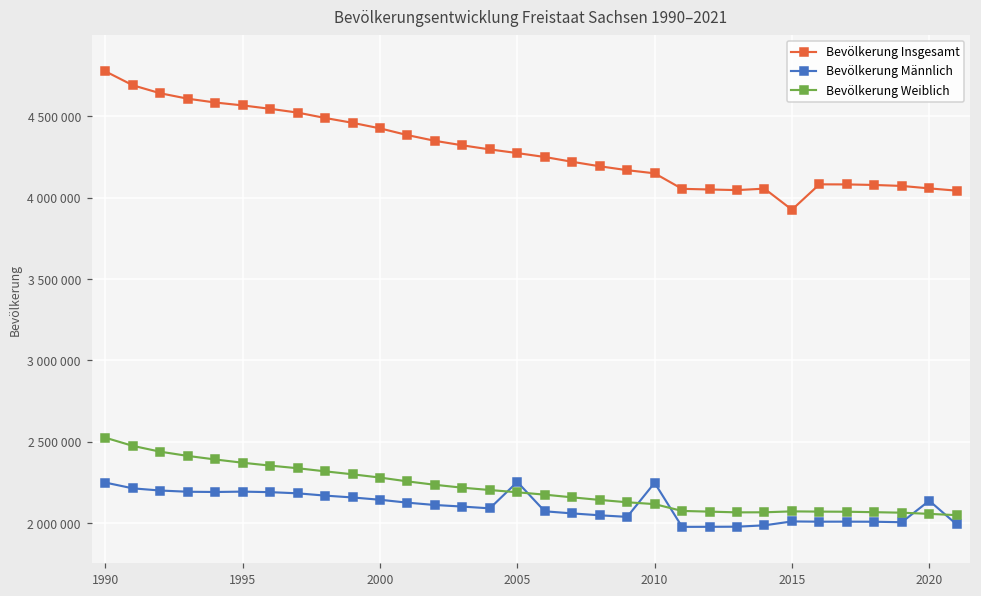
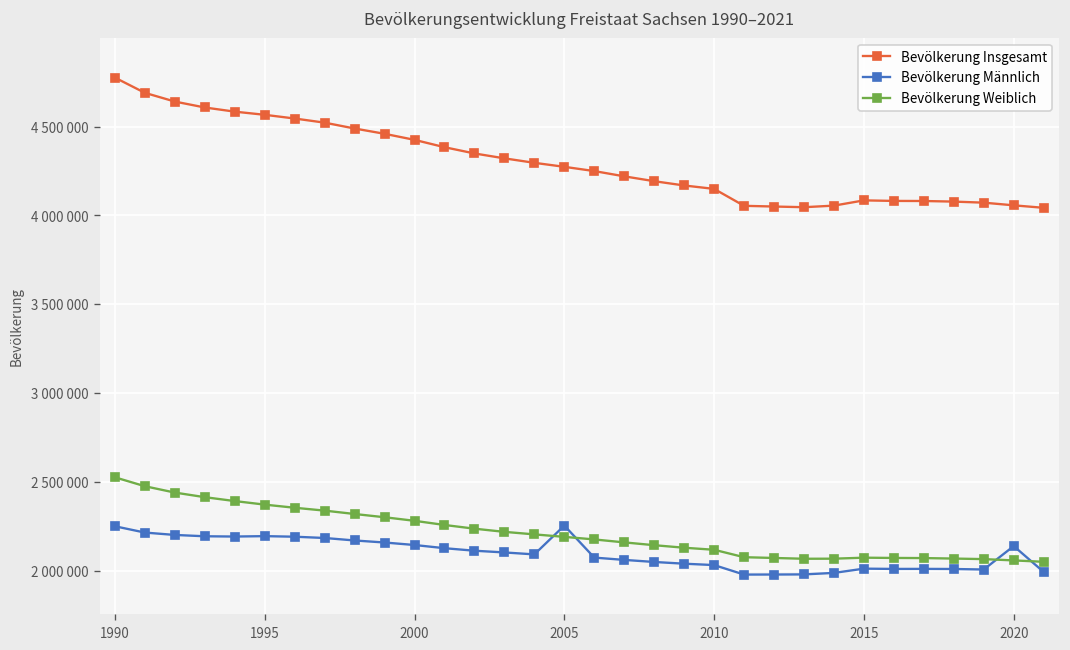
Bevölkerung Männlich, 2010: 2250000 -> 2030000
Bevölkerung Insgesamt, 2015: 3930000 -> 4080000
